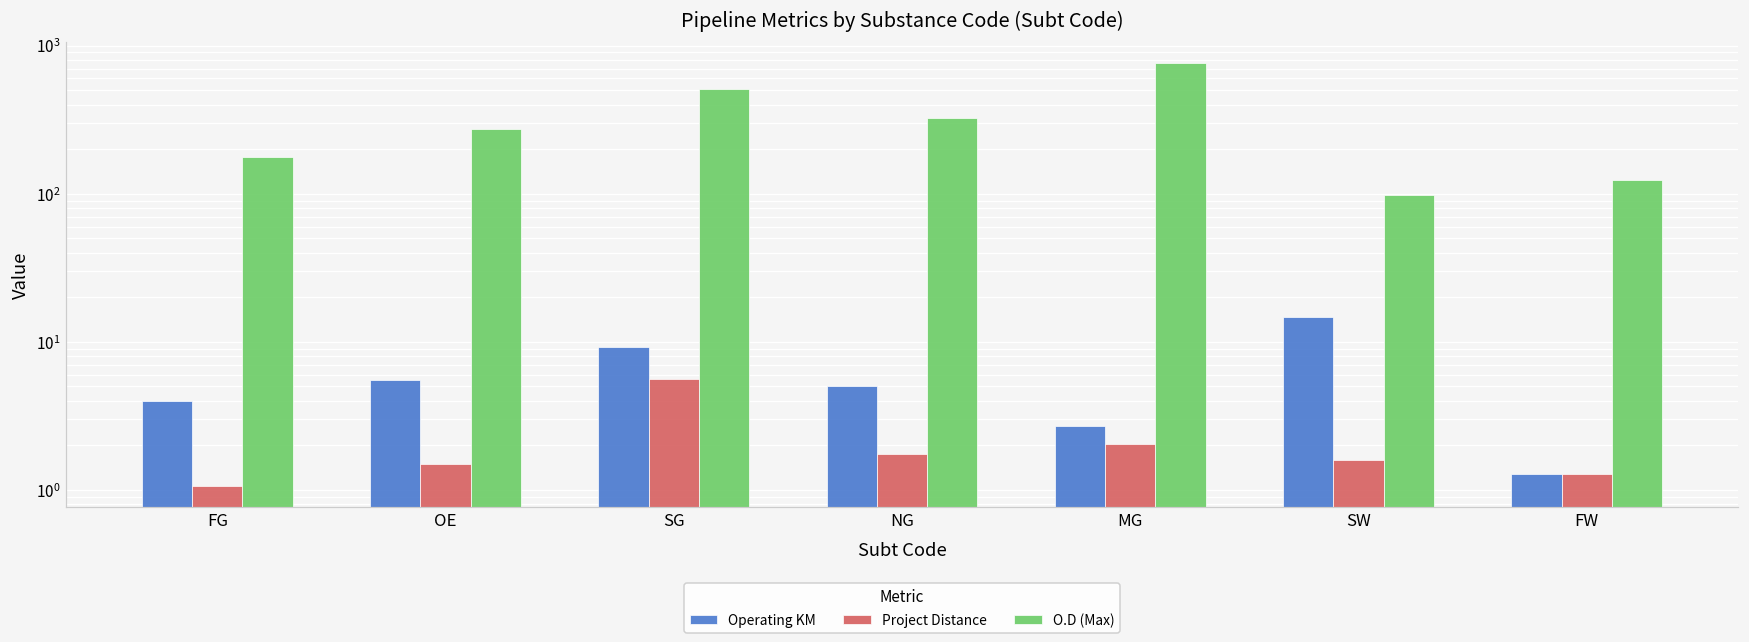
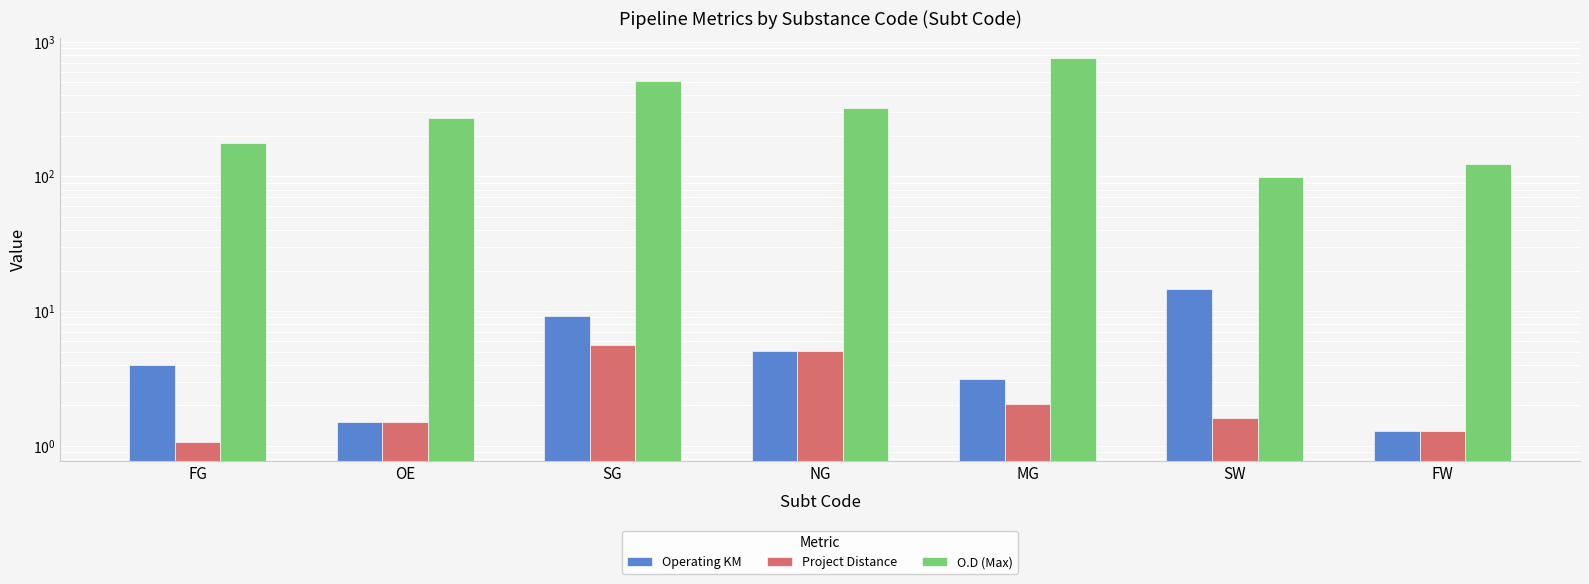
Operating KM, OE: 5.5 -> 1.5
Project Distance, NG: 1.7 -> 5.0
Operating KM, MG: 2.7 -> 3.2
